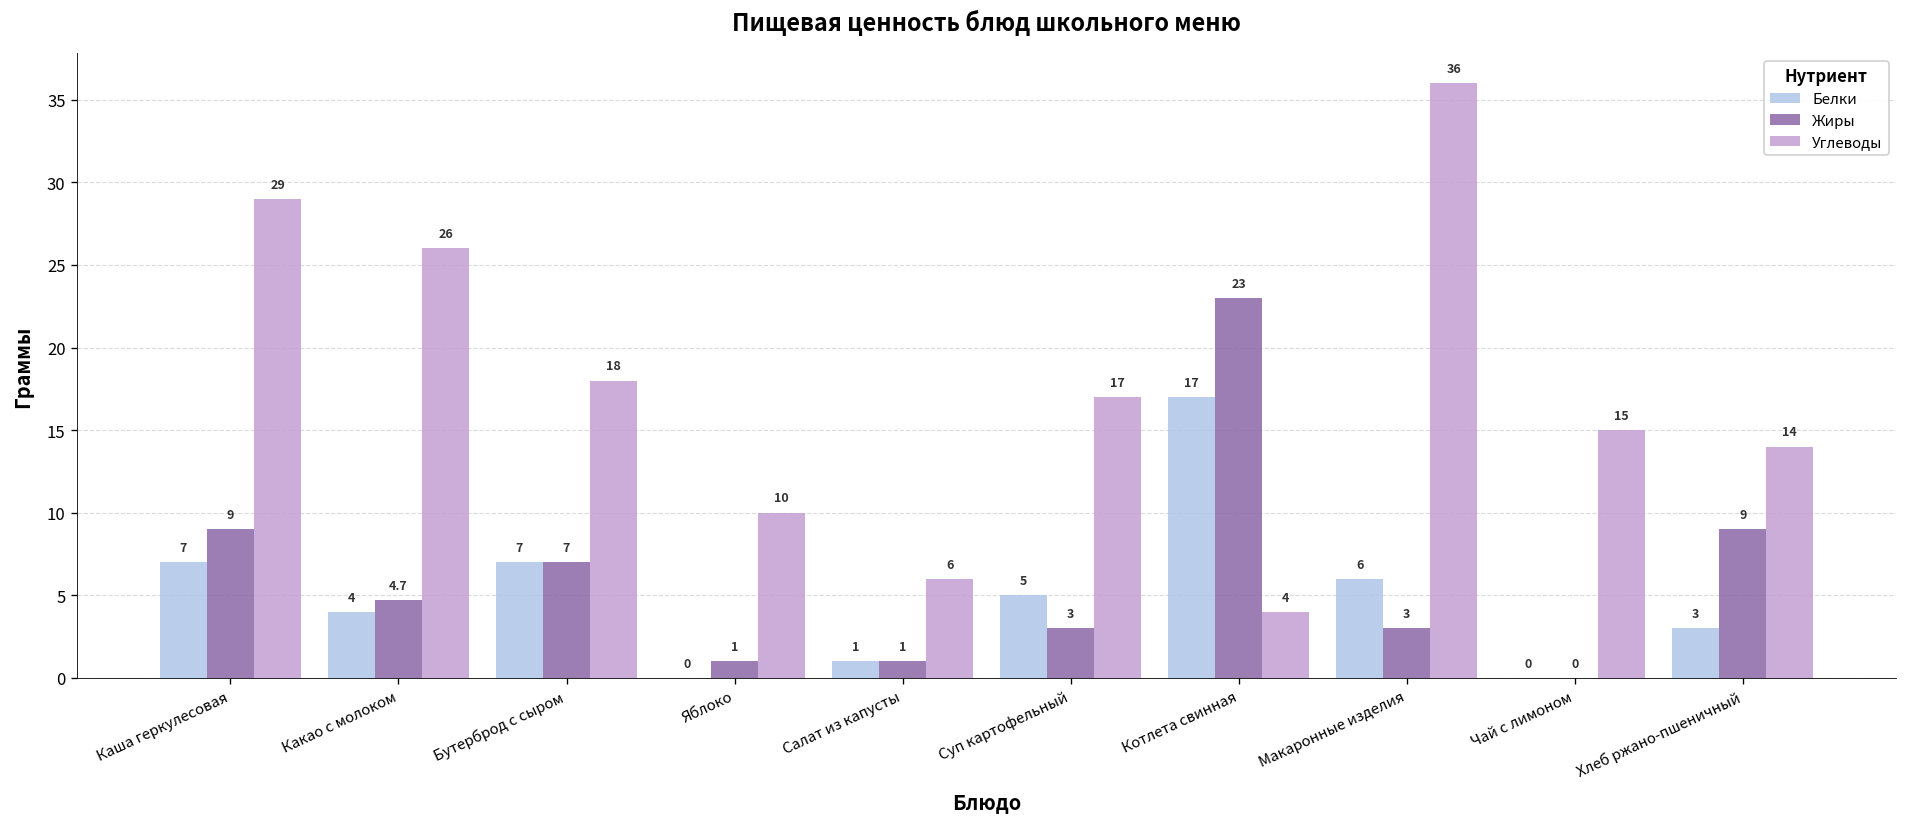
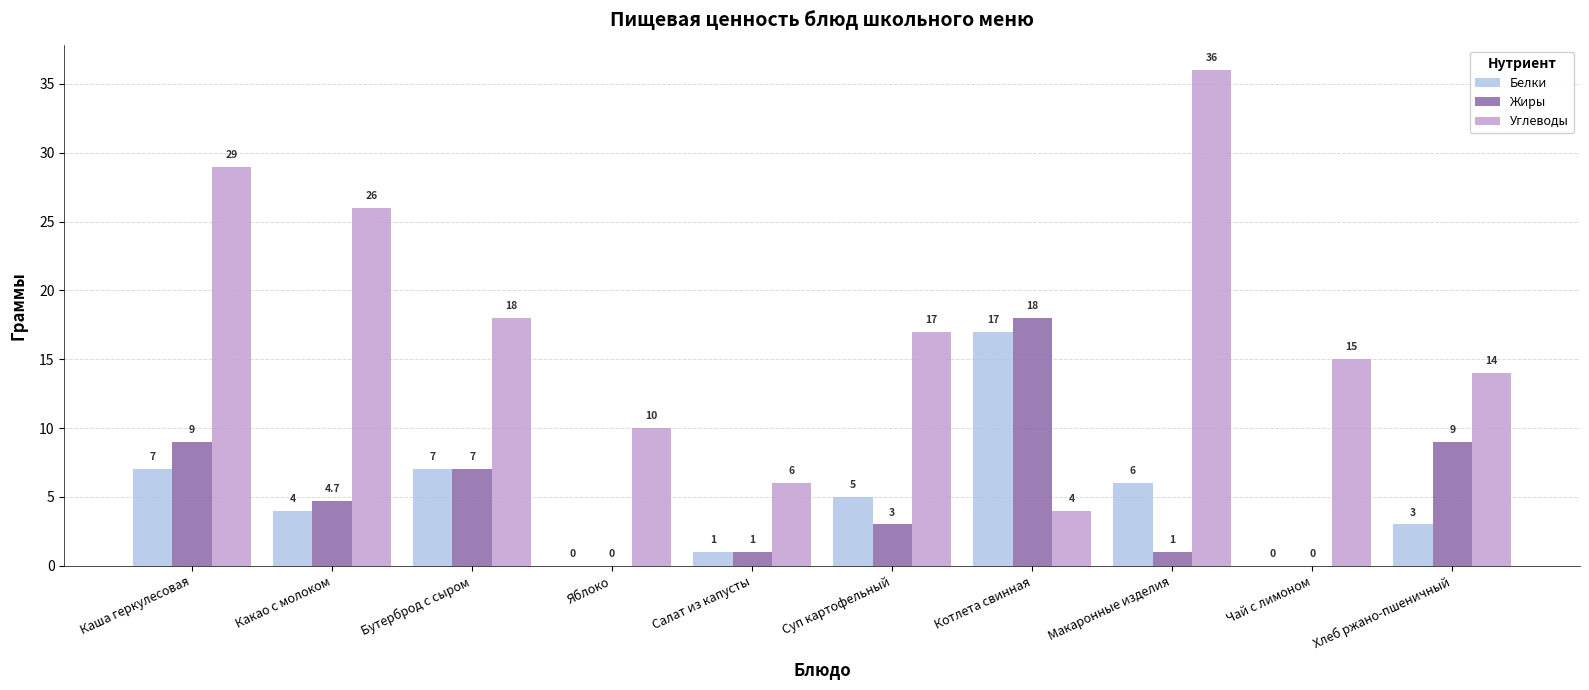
Жиры, Яблоко: 1 -> 0
Жиры, Котлета свинная: 23 -> 18
Жиры, Макаронные изделия: 3 -> 1
